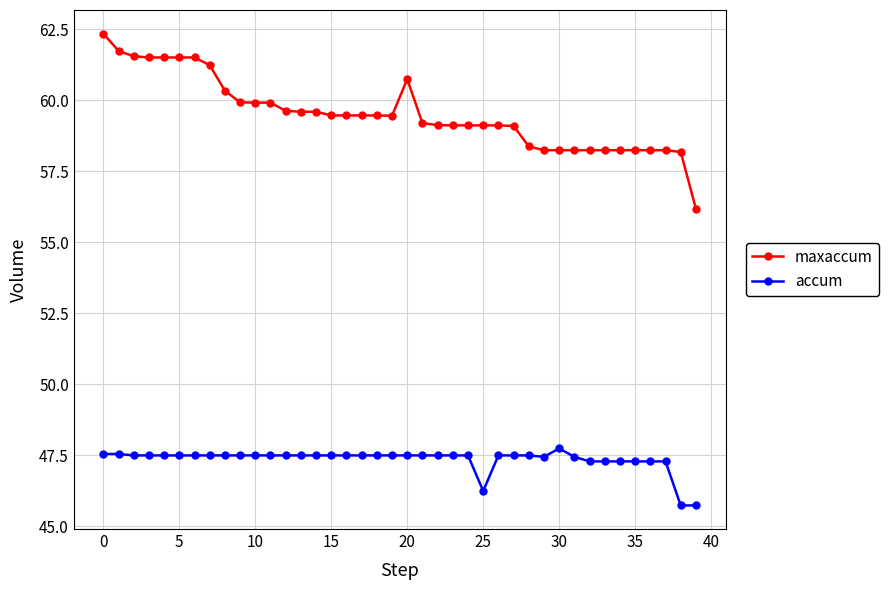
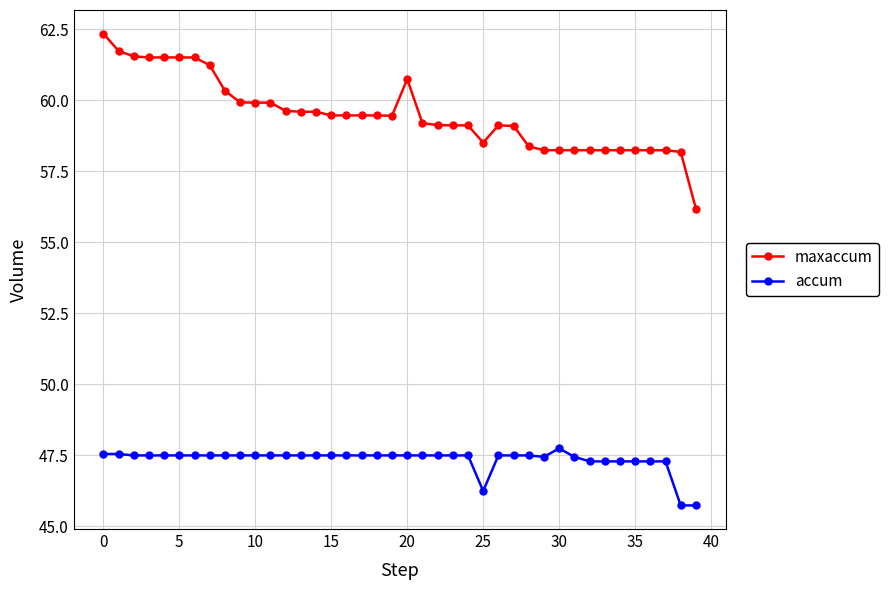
maxaccum, 25: 59.1 -> 58.5
